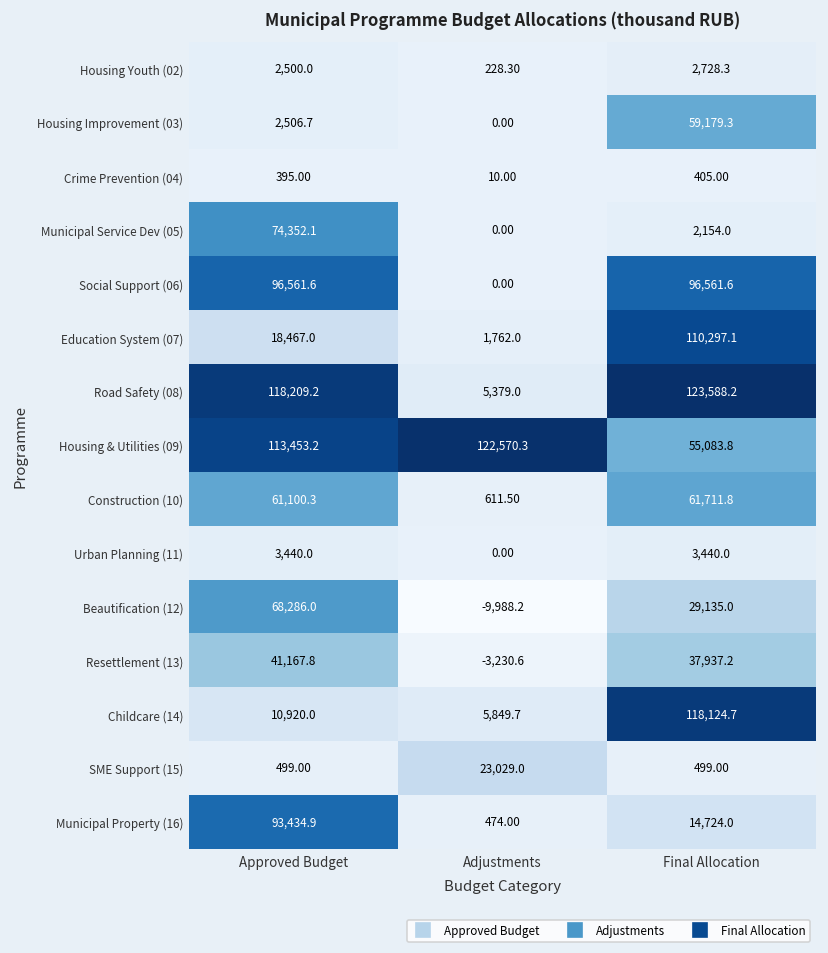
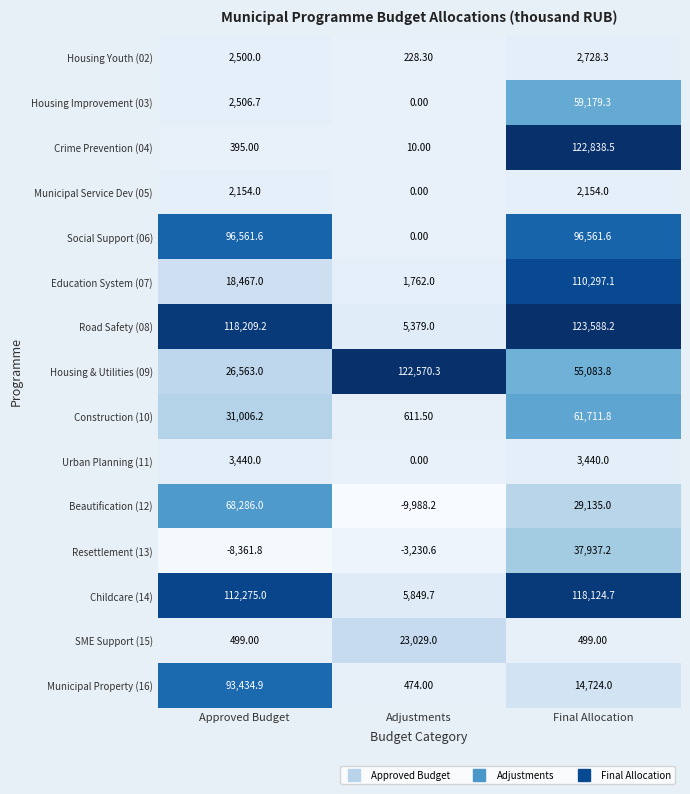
Crime Prevention (04), Final Allocation: 405.00 -> 122,838.5
Municipal Service Dev (05), Approved Budget: 74,352.1 -> 2,154.0
Housing & Utilities (09), Approved Budget: 113,453.2 -> 26,563.0
Construction (10), Approved Budget: 61,100.3 -> 31,006.2
Resettlement (13), Approved Budget: 41,167.8 -> -8,361.8
Childcare (14), Approved Budget: 10,920.0 -> 112,275.0
